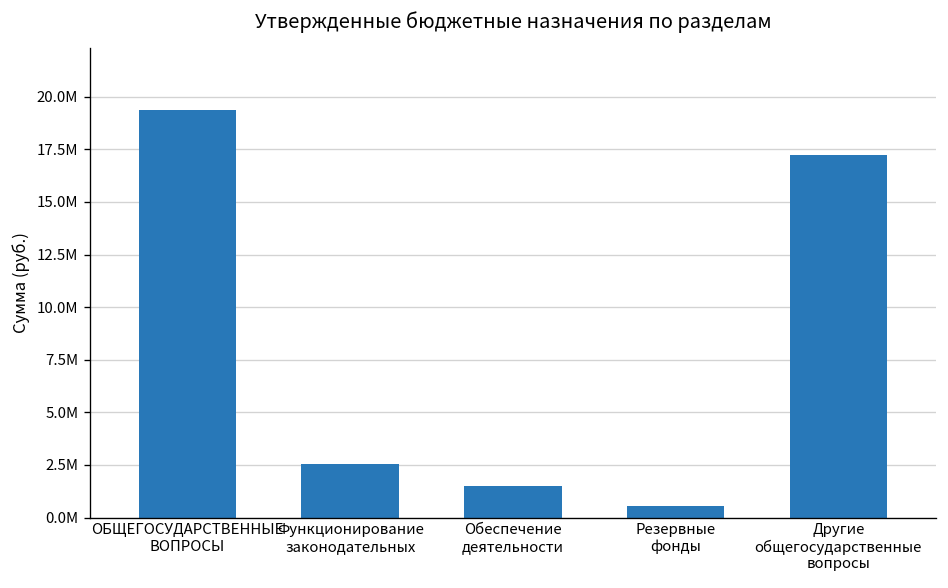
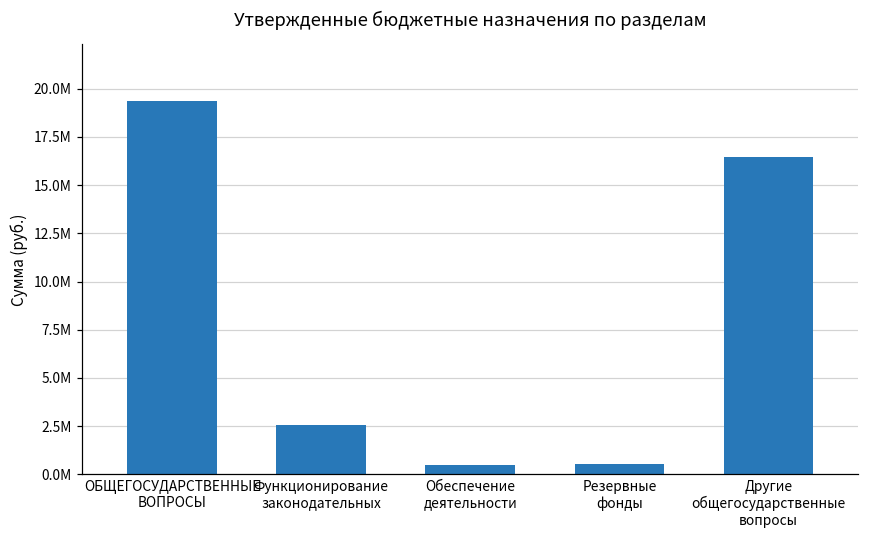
Обеспечение деятельности: 1500000 -> 500000
Другие общегосударственные вопросы: 17200000 -> 16500000
